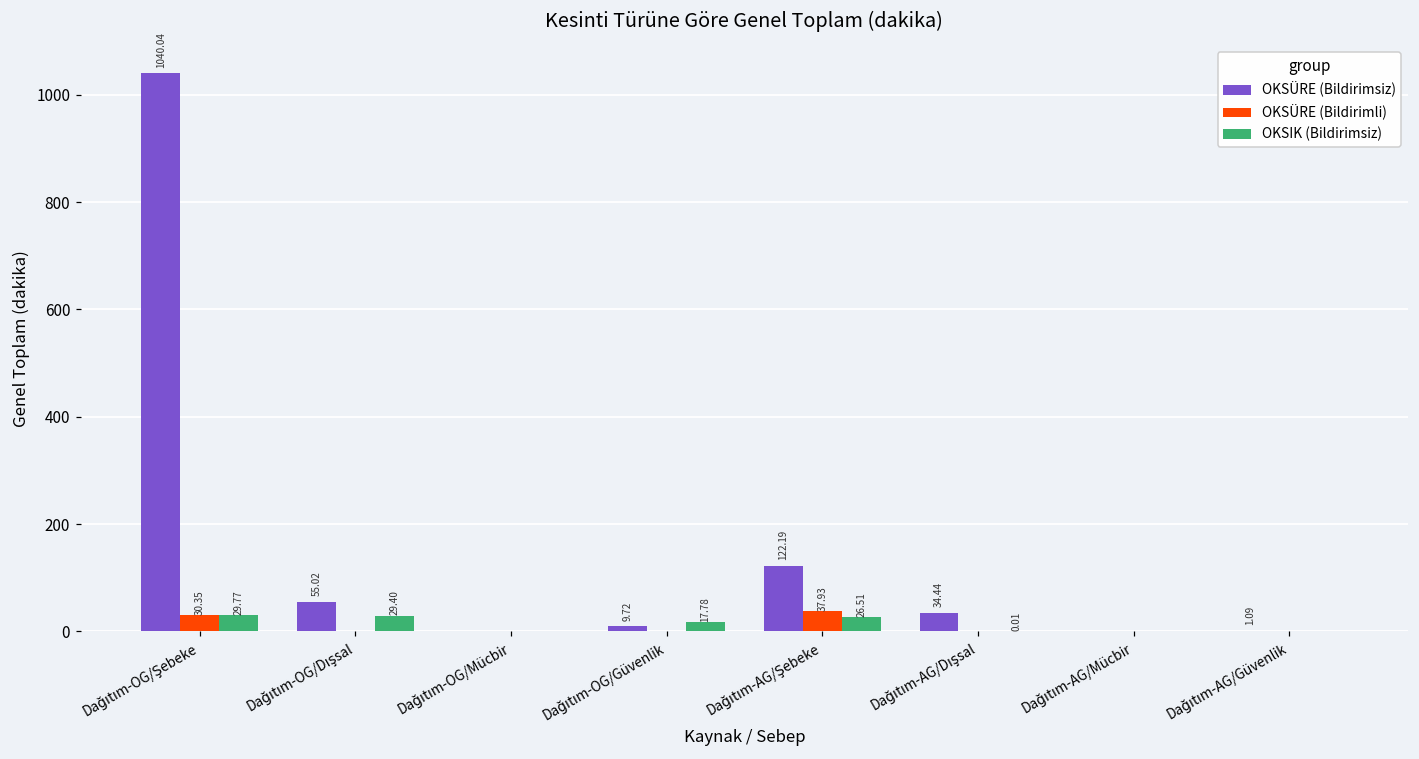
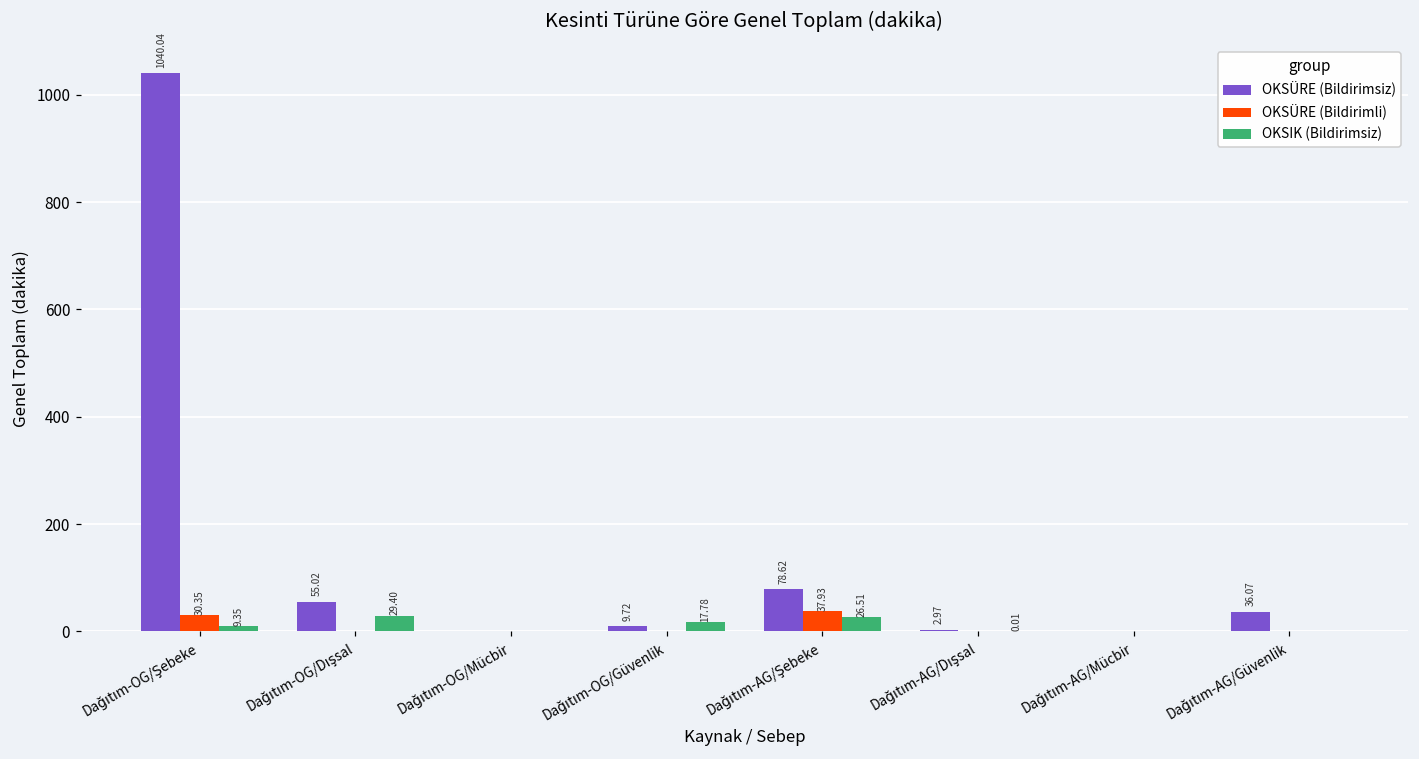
OKSIK (Bildirimsiz), Dağıtım-OG/Şebeke: 29.77 -> 9.35
OKSÜRE (Bildirimsiz), Dağıtım-AG/Şebeke: 122.19 -> 78.62
OKSÜRE (Bildirimsiz), Dağıtım-AG/Dışsal: 34.44 -> 2.97
OKSÜRE (Bildirimsiz), Dağıtım-AG/Güvenlik: 1.09 -> 36.07
